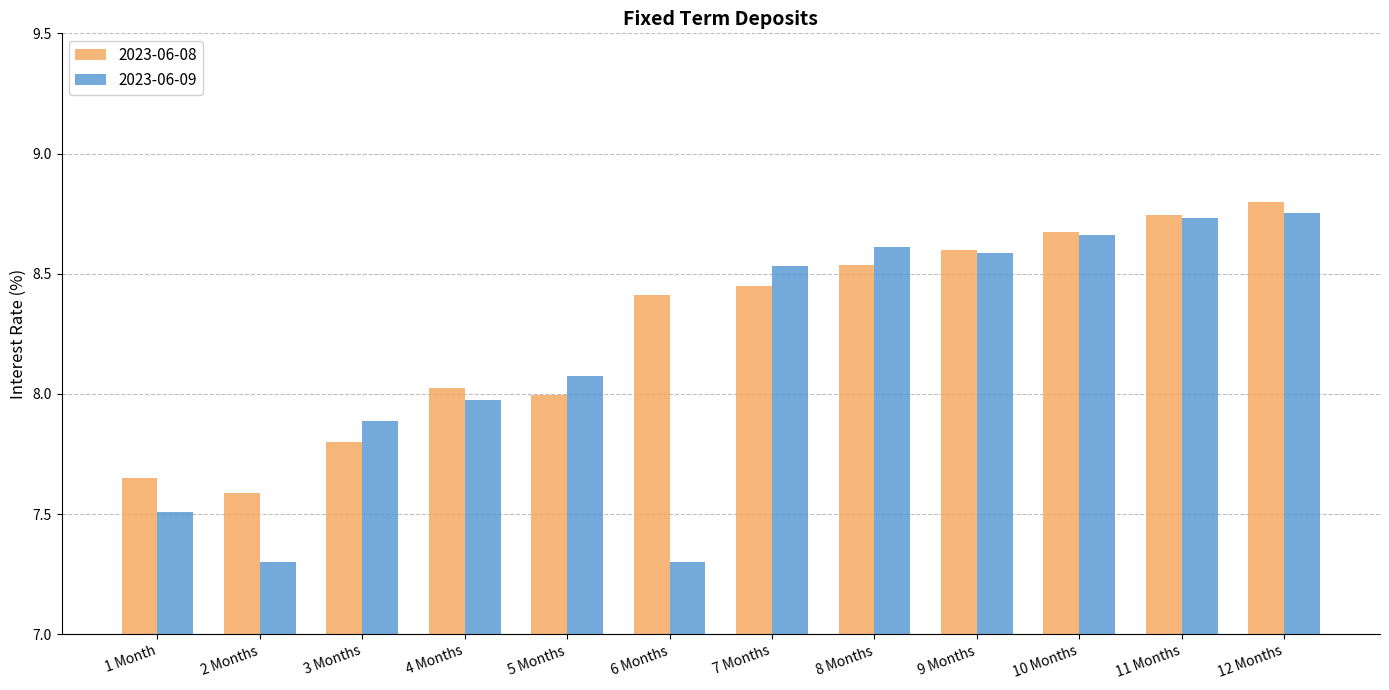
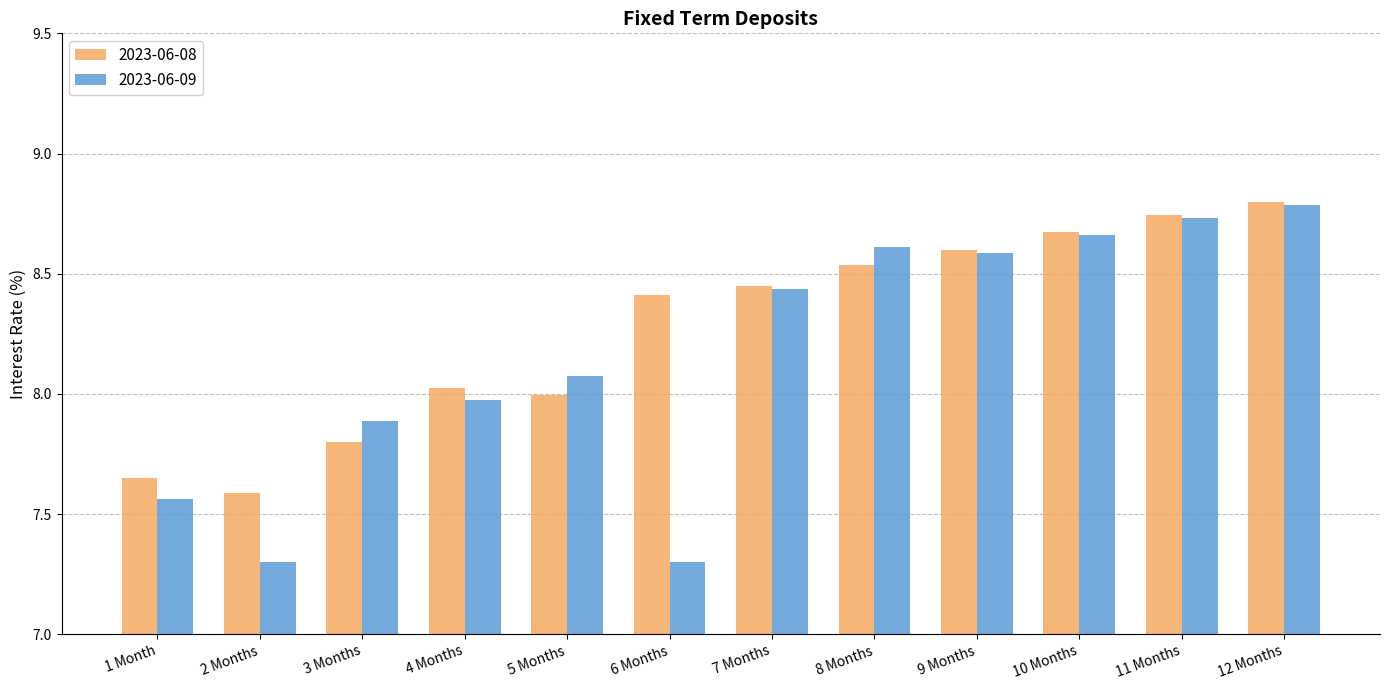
2023-06-09, 1 Month: 7.51 -> 7.56
2023-06-09, 7 Months: 8.53 -> 8.44
2023-06-09, 12 Months: 8.75 -> 8.79
